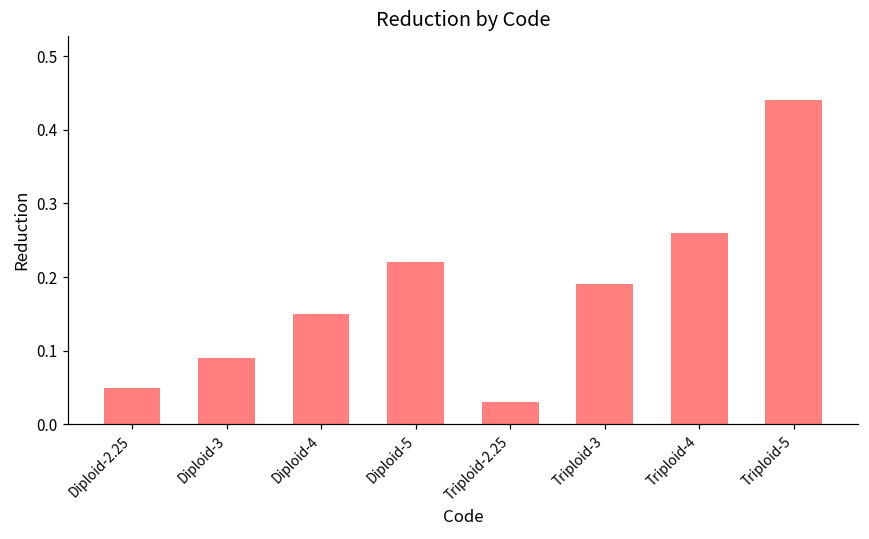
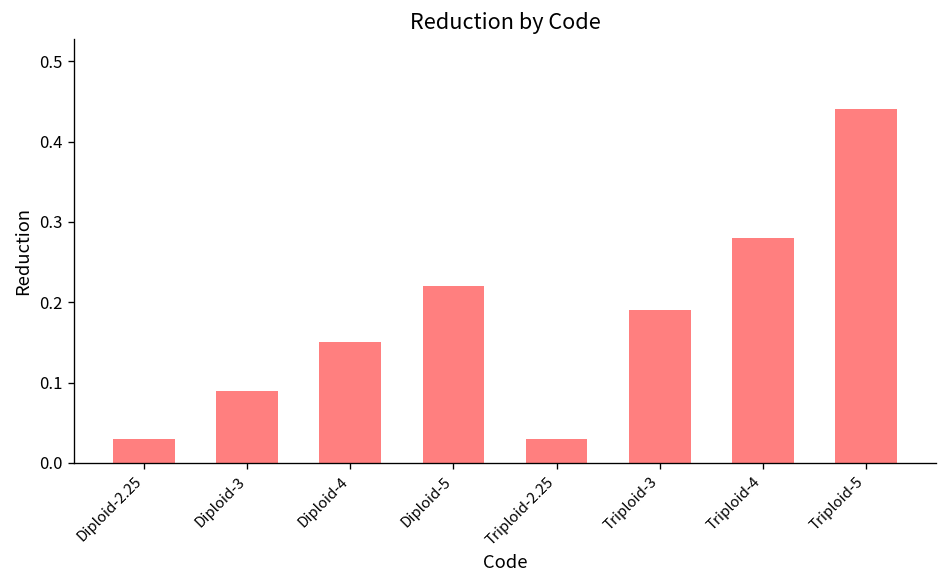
Diploid-2.25: 0.05 -> 0.03
Triploid-4: 0.26 -> 0.28
